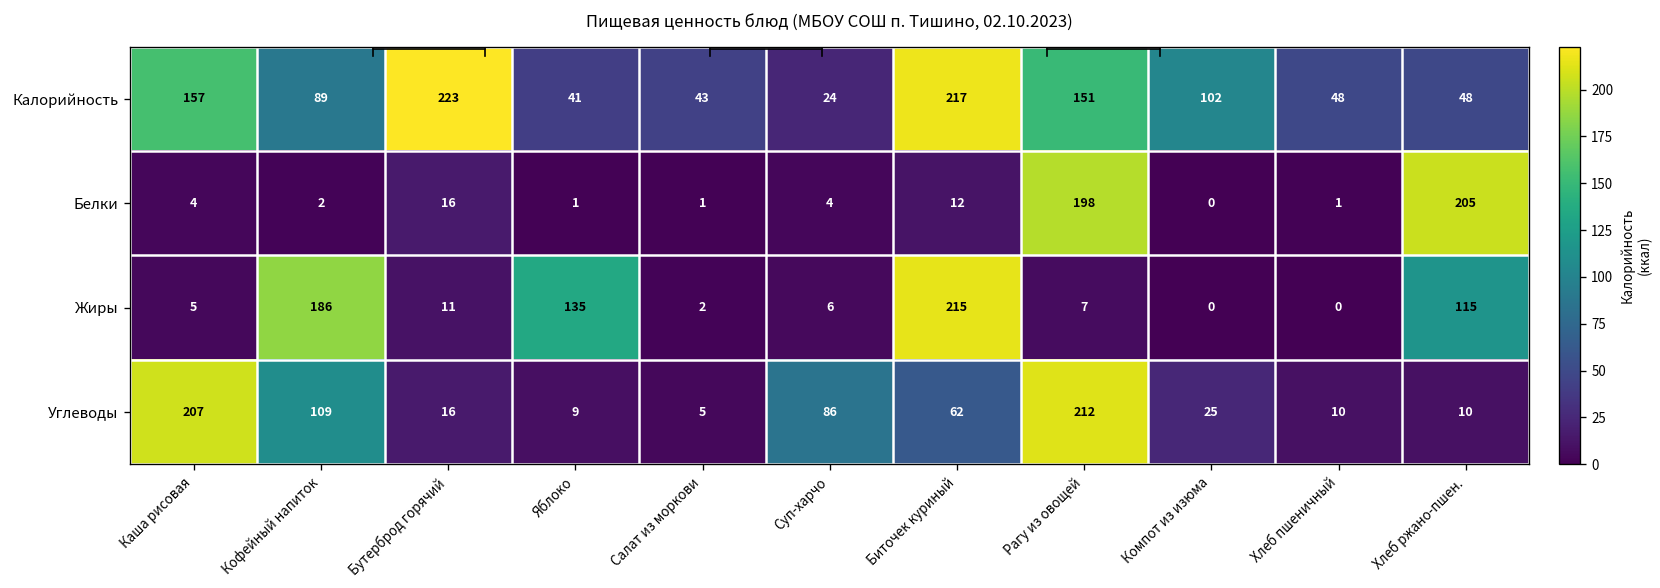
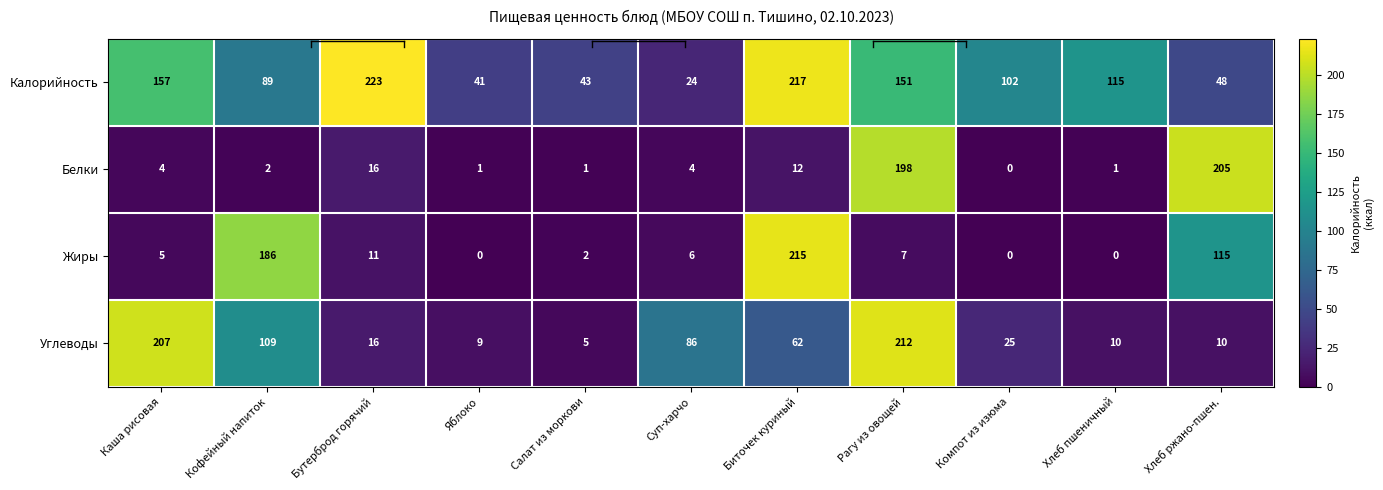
Пищевая ценность блюд (МБОУ СОШ п. Тишино, 02.10.2023), Калорийность, Хлеб пшеничный: 48 -> 115
Пищевая ценность блюд (МБОУ СОШ п. Тишино, 02.10.2023), Жиры, Яблоко: 135 -> 0
